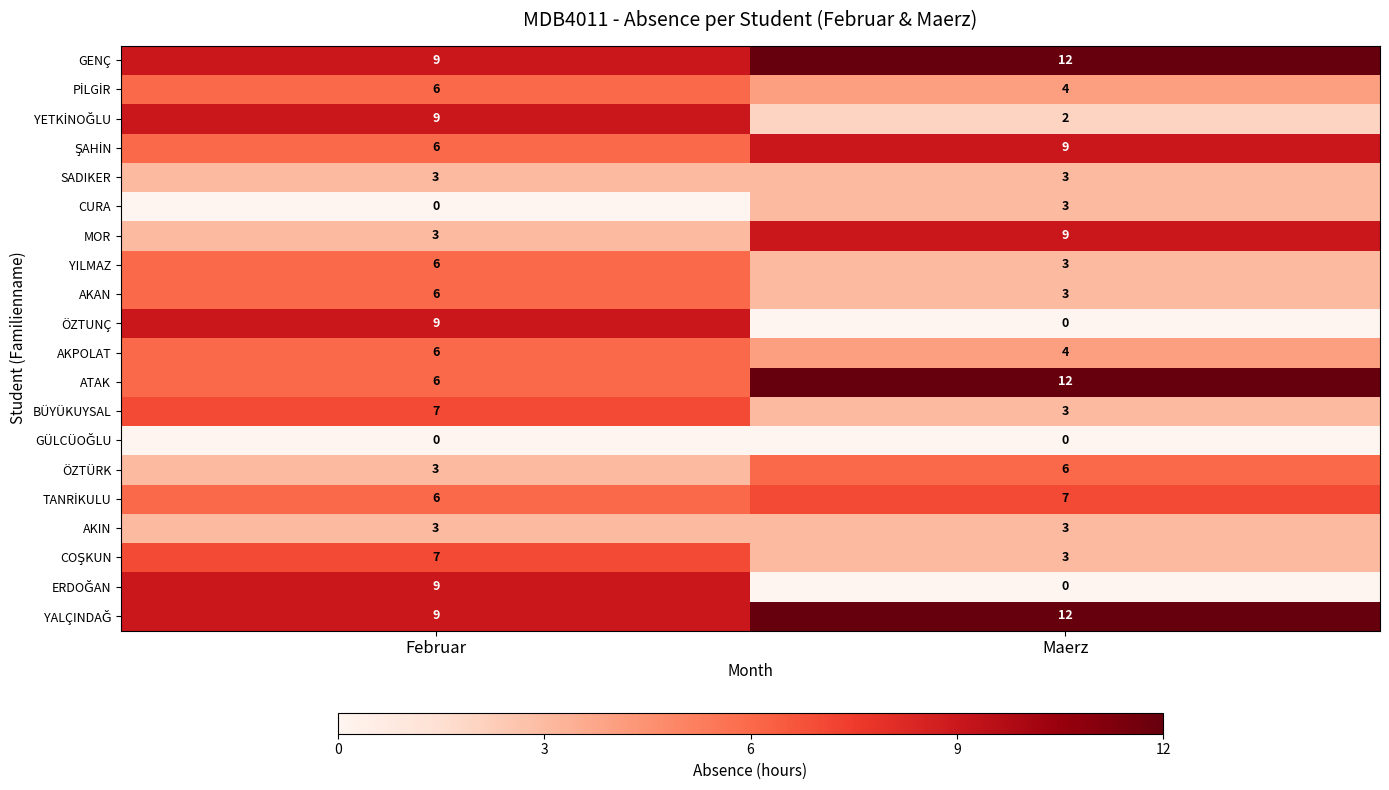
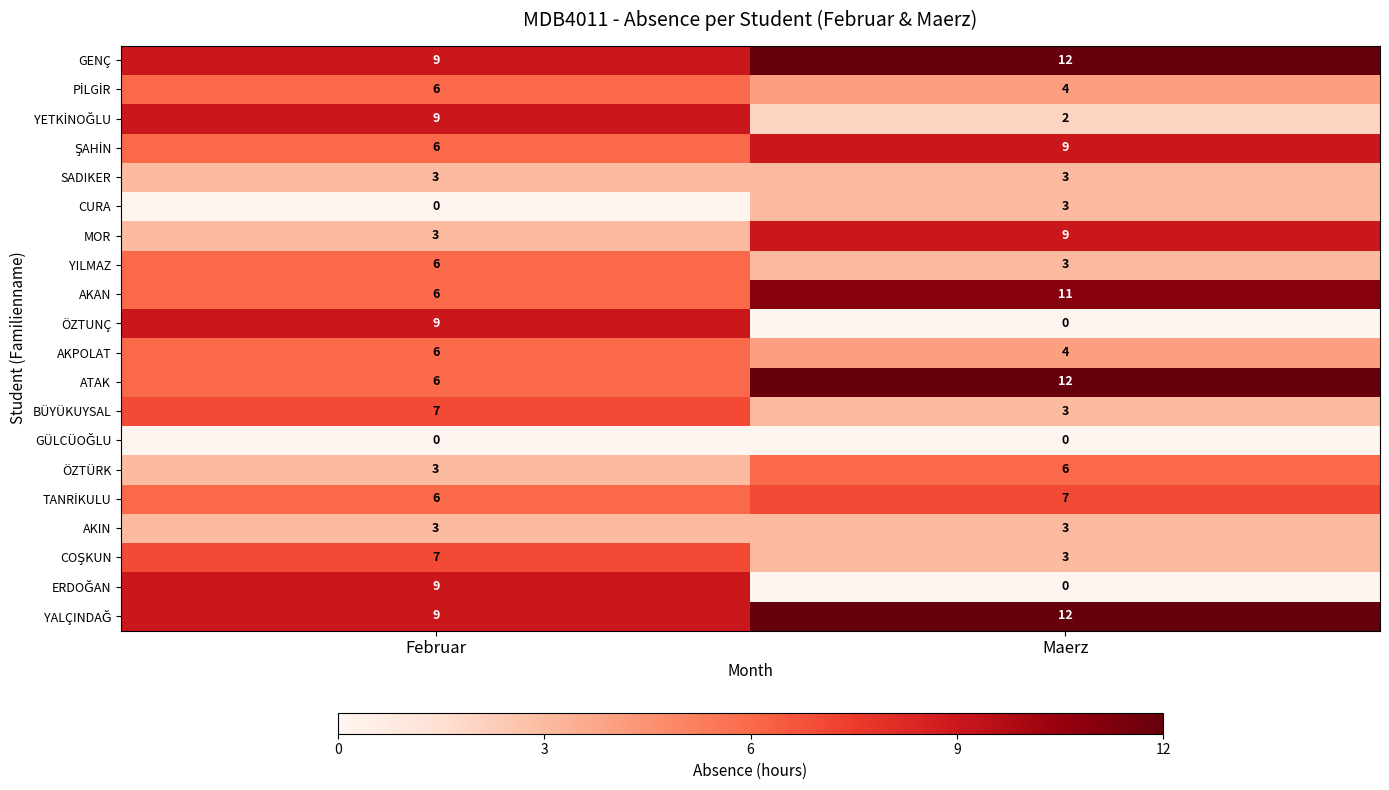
AKAN, Maerz: 3 -> 11
